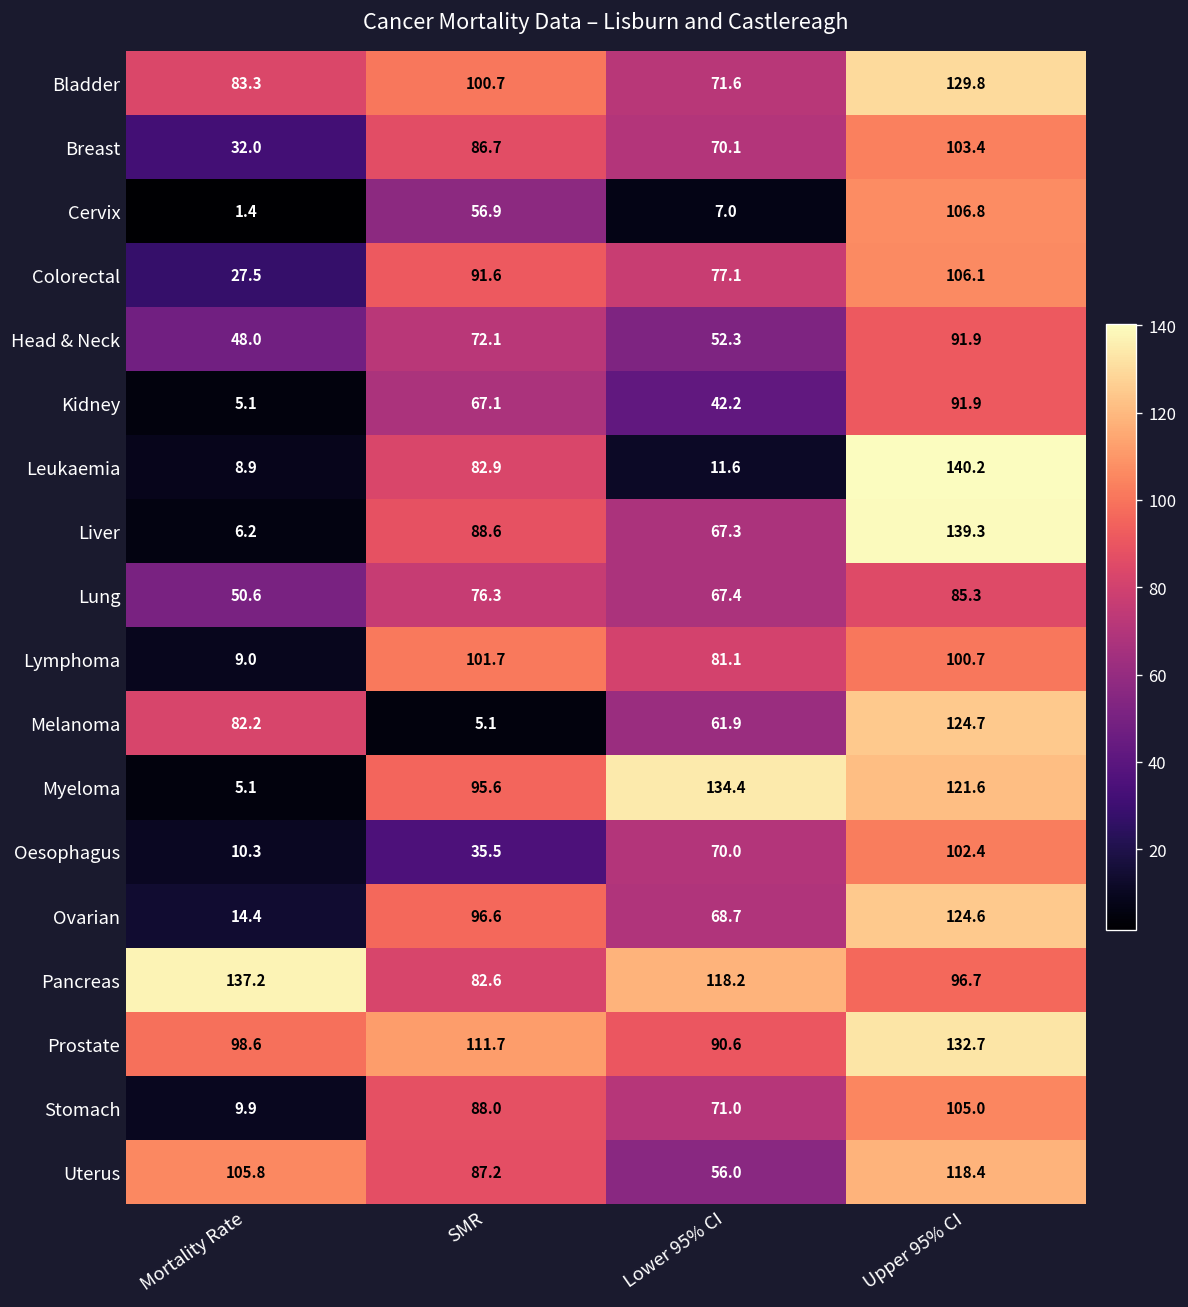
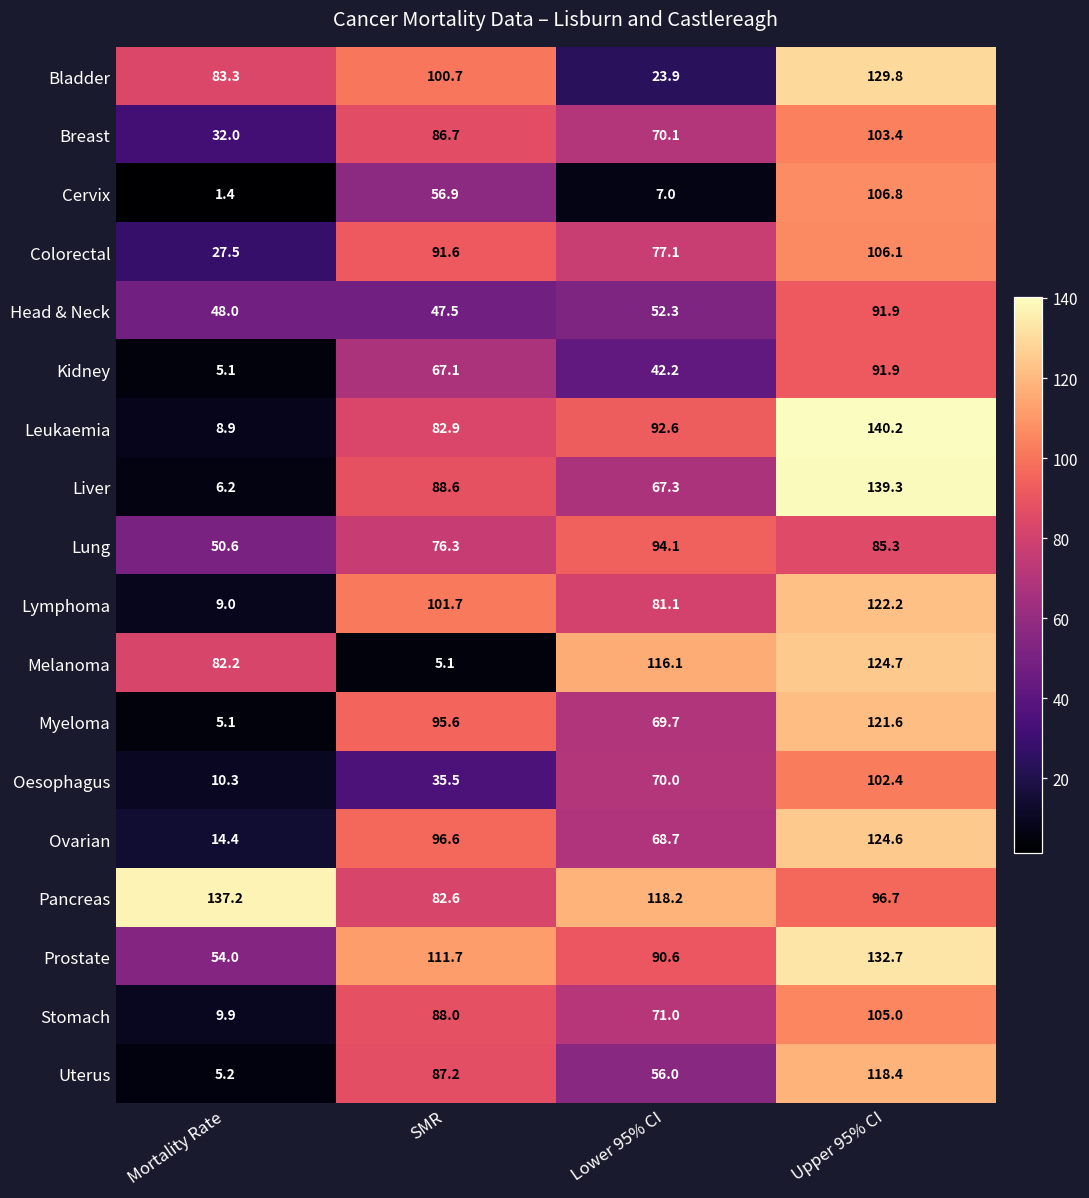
Bladder, Lower 95% CI: 71.6 -> 23.9
Head & Neck, SMR: 72.1 -> 47.5
Leukaemia, Lower 95% CI: 11.6 -> 92.6
Lung, Lower 95% CI: 67.4 -> 94.1
Lymphoma, Upper 95% CI: 100.7 -> 122.2
Melanoma, Lower 95% CI: 61.9 -> 116.1
Myeloma, Lower 95% CI: 134.4 -> 69.7
Prostate, Mortality Rate: 98.6 -> 54.0
Uterus, Mortality Rate: 105.8 -> 5.2
